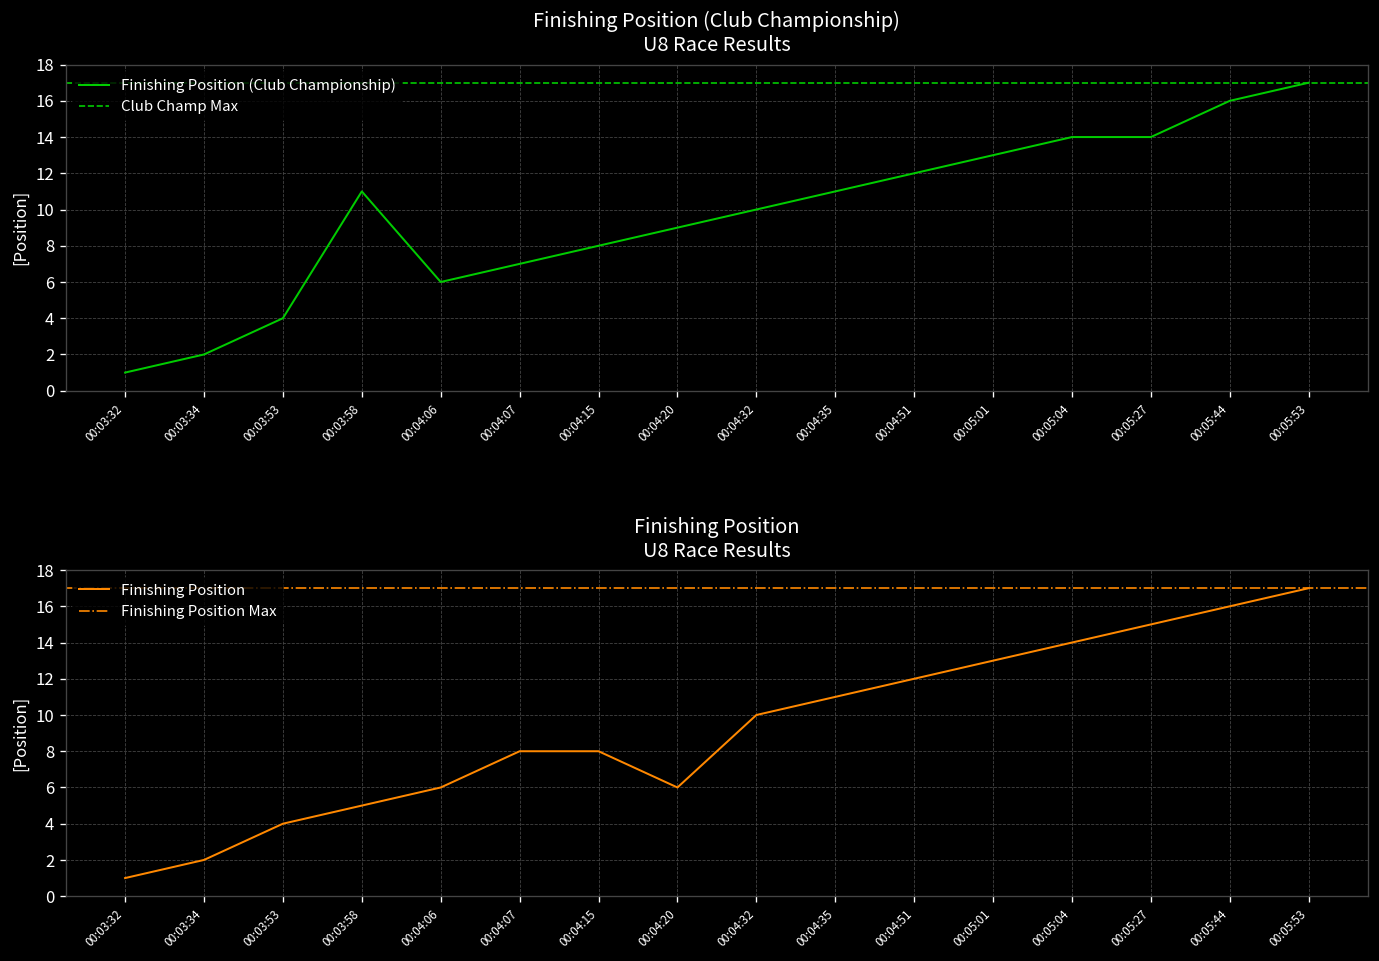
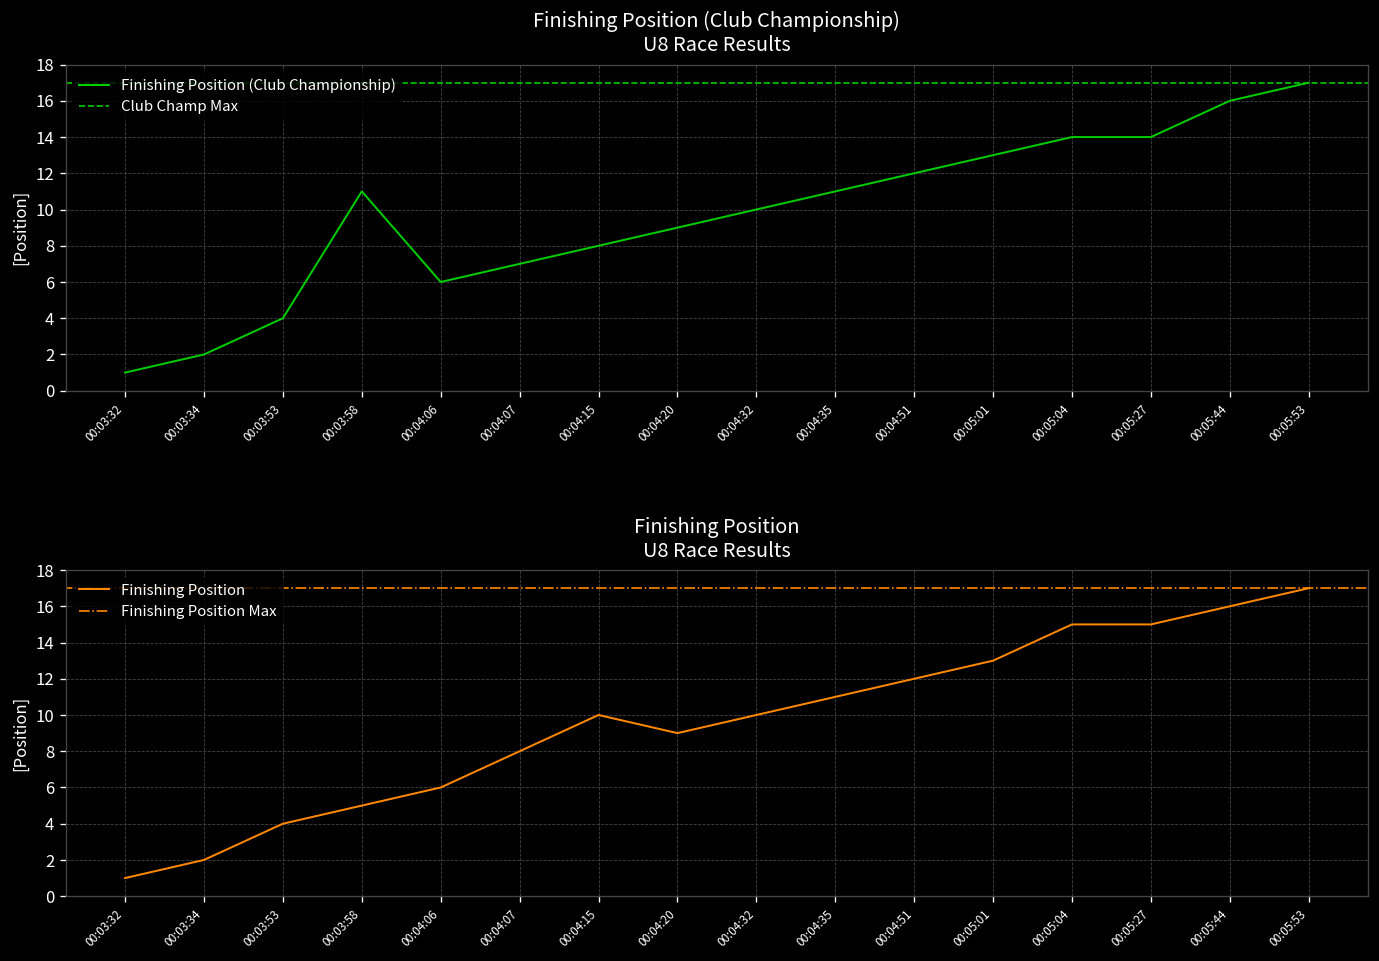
Finishing Position U8 Race Results, 00:04:15: 8 -> 10
Finishing Position U8 Race Results, 00:04:20: 6 -> 9
Finishing Position U8 Race Results, 00:05:04: 14 -> 15
